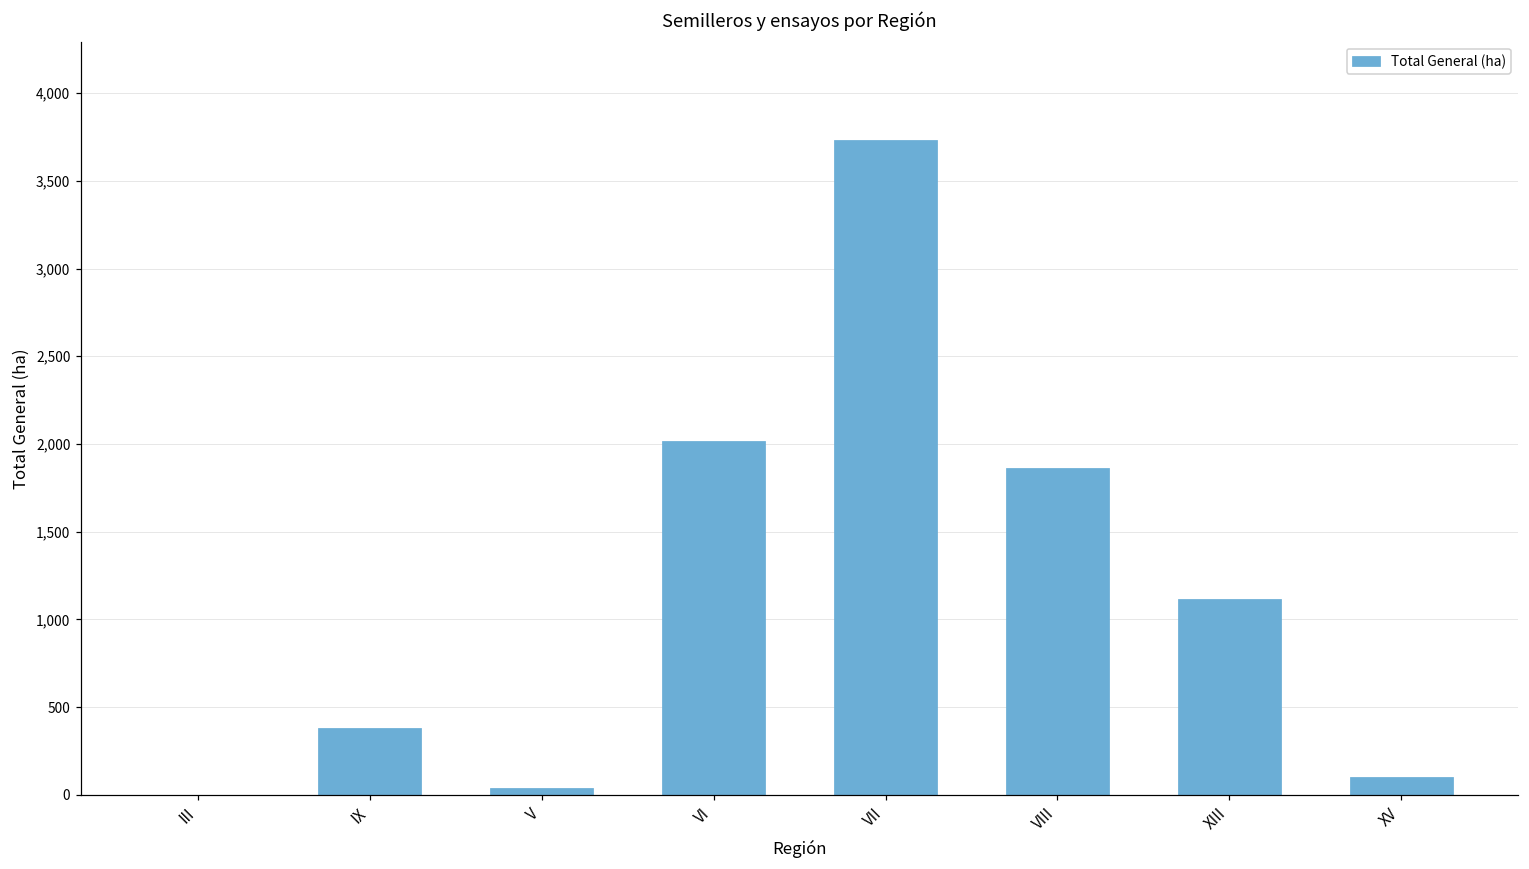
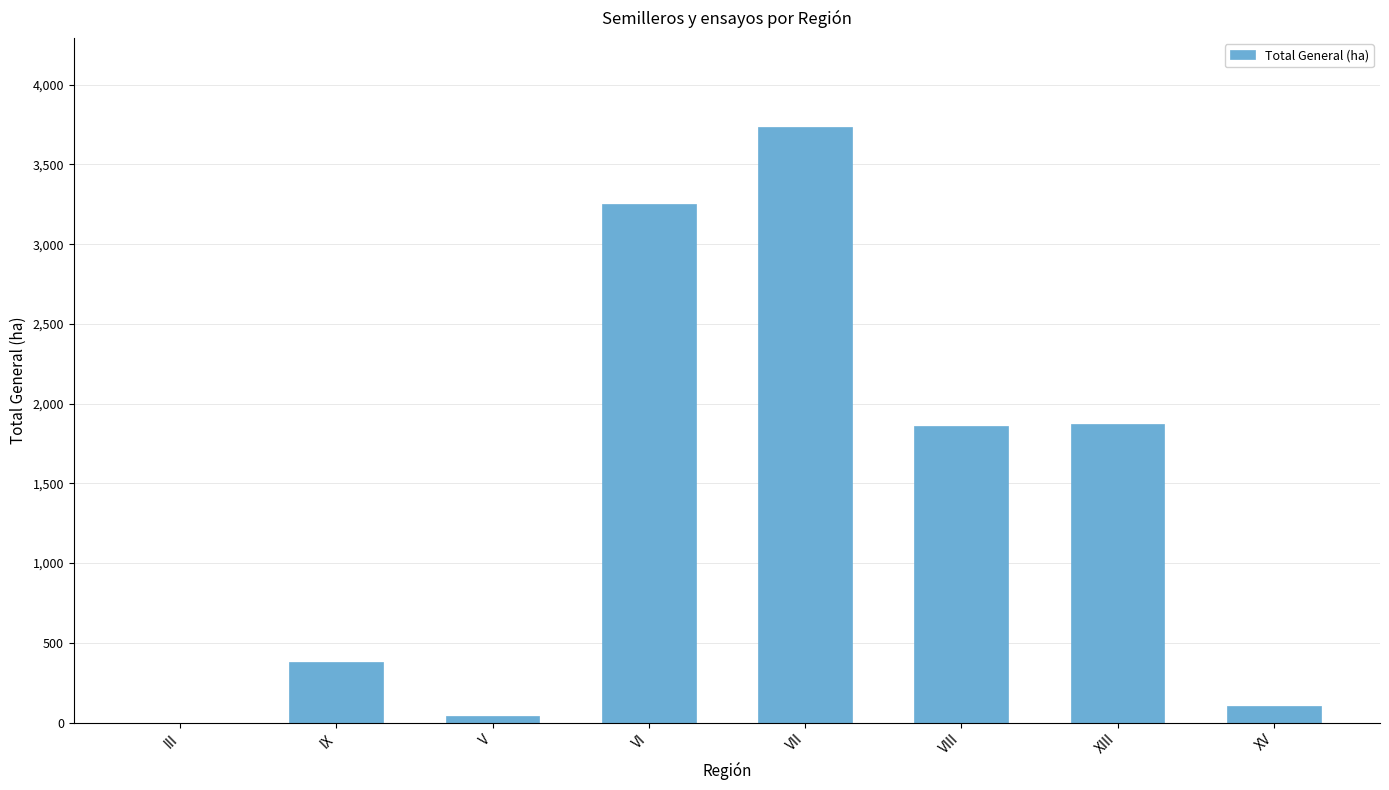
VI: 2,010 -> 3,250
XIII: 1,120 -> 1,870
